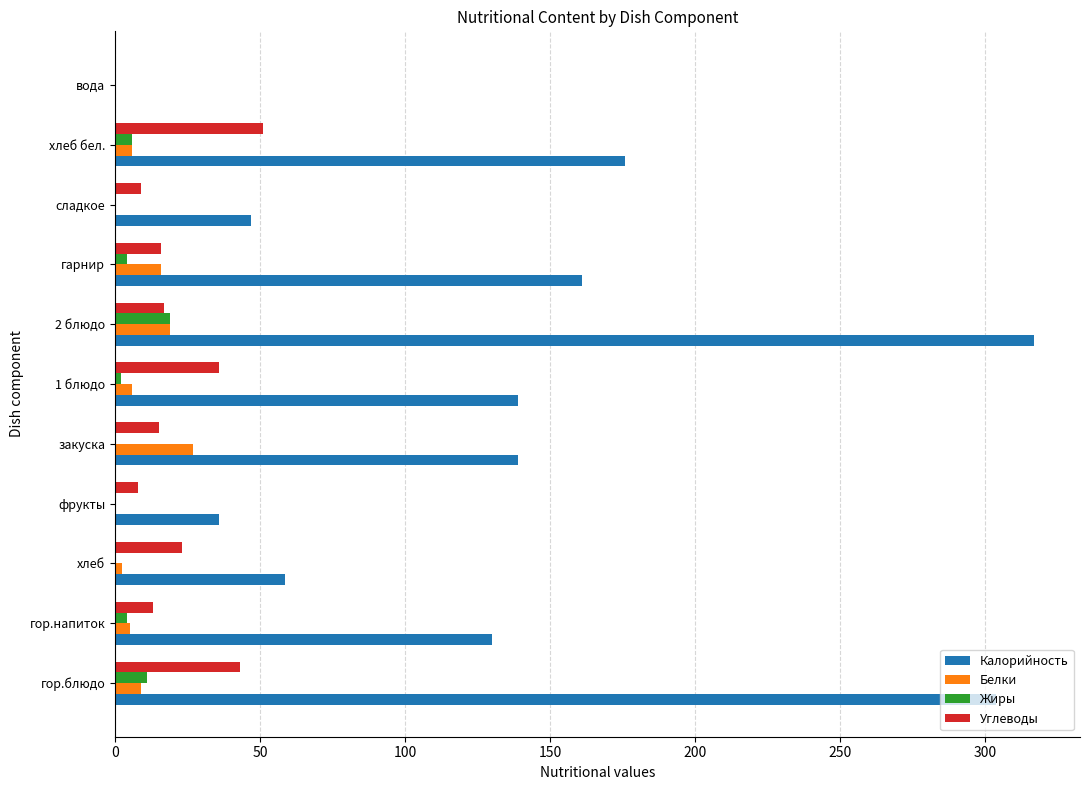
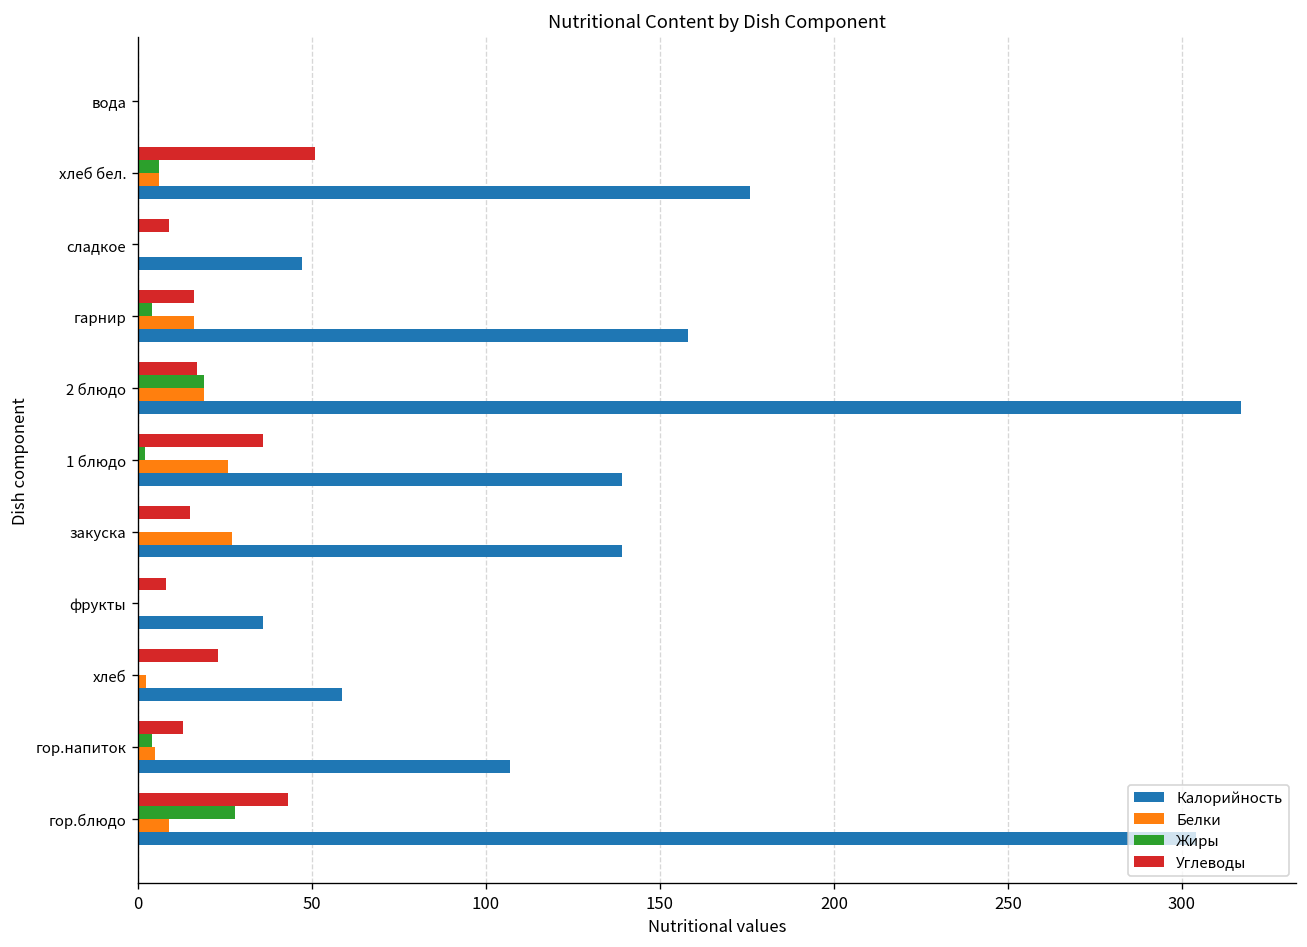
Калорийность, гарнир: 161 -> 158
Белки, 1 блюдо: 6 -> 26
Калорийность, гор.напиток: 130 -> 107
Жиры, гор.блюдо: 11 -> 28
